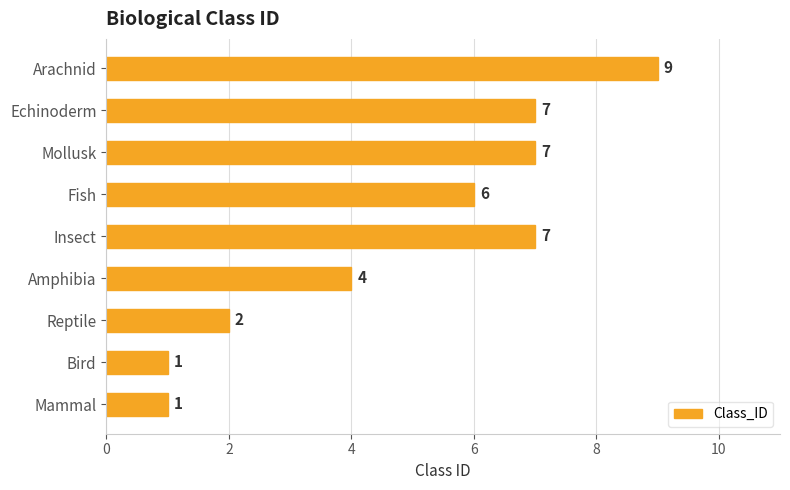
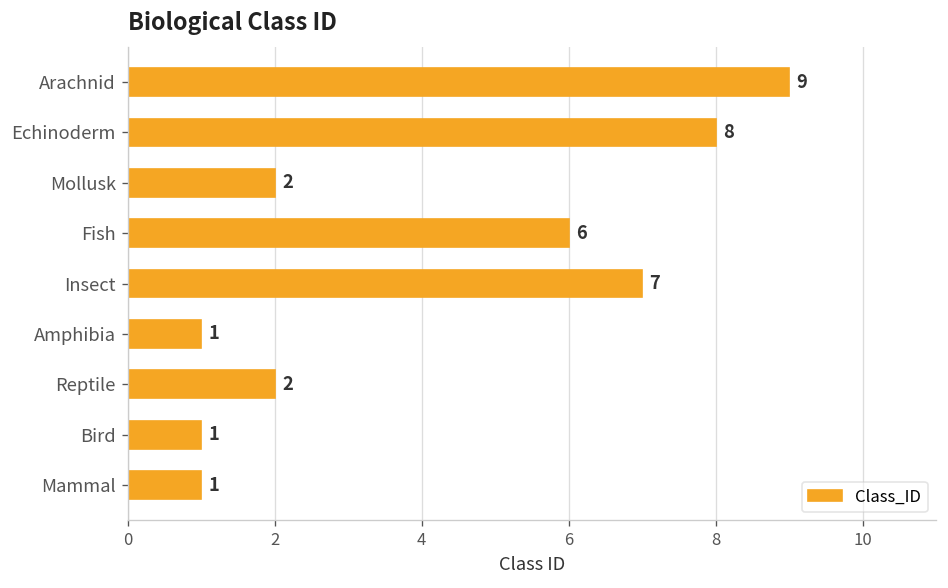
Echinoderm: 7 -> 8
Mollusk: 7 -> 2
Amphibia: 4 -> 1
